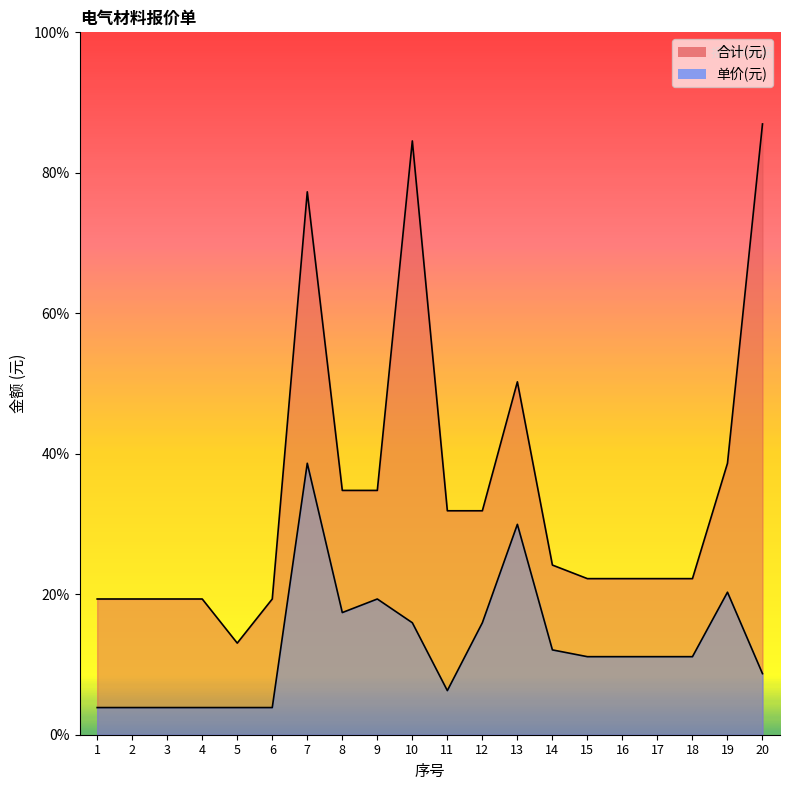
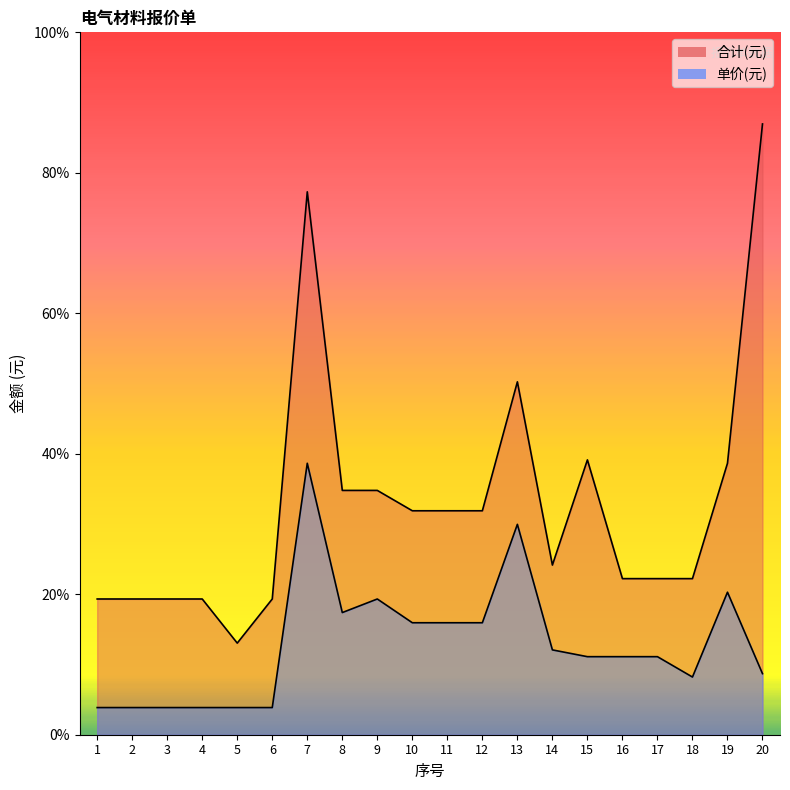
合计(元), 10: 85% -> 32%
单价(元), 11: 6% -> 16%
合计(元), 15: 22% -> 39%
单价(元), 18: 11% -> 8%
